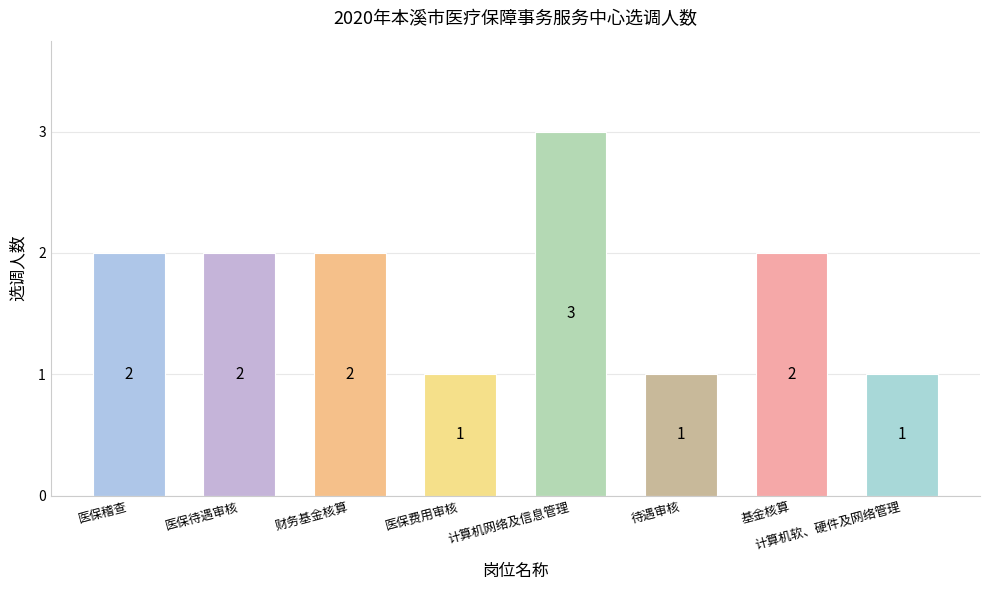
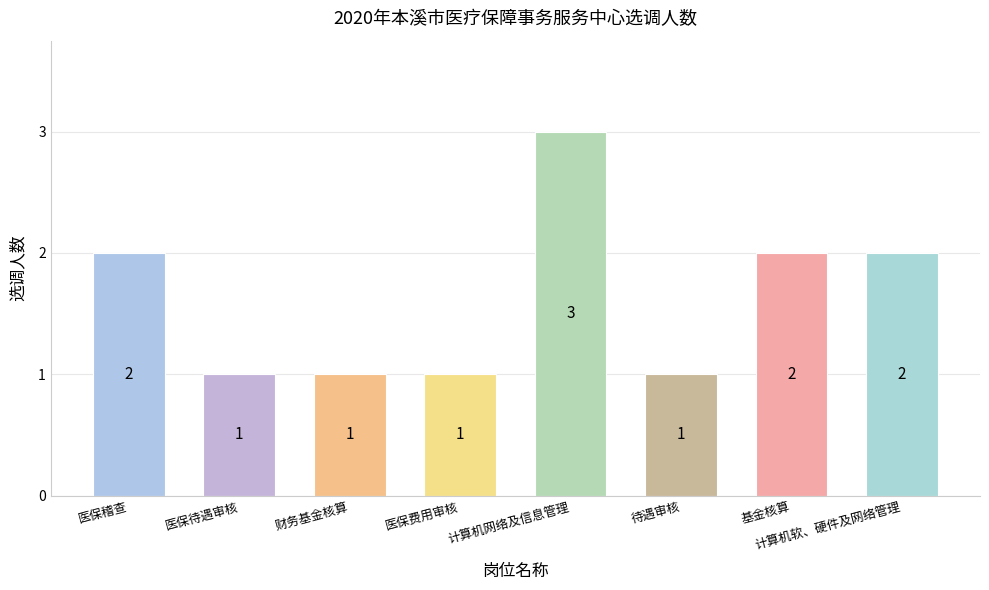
医保待遇审核: 2 -> 1
财务基金核算: 2 -> 1
计算机软、硬件及网络管理: 1 -> 2
